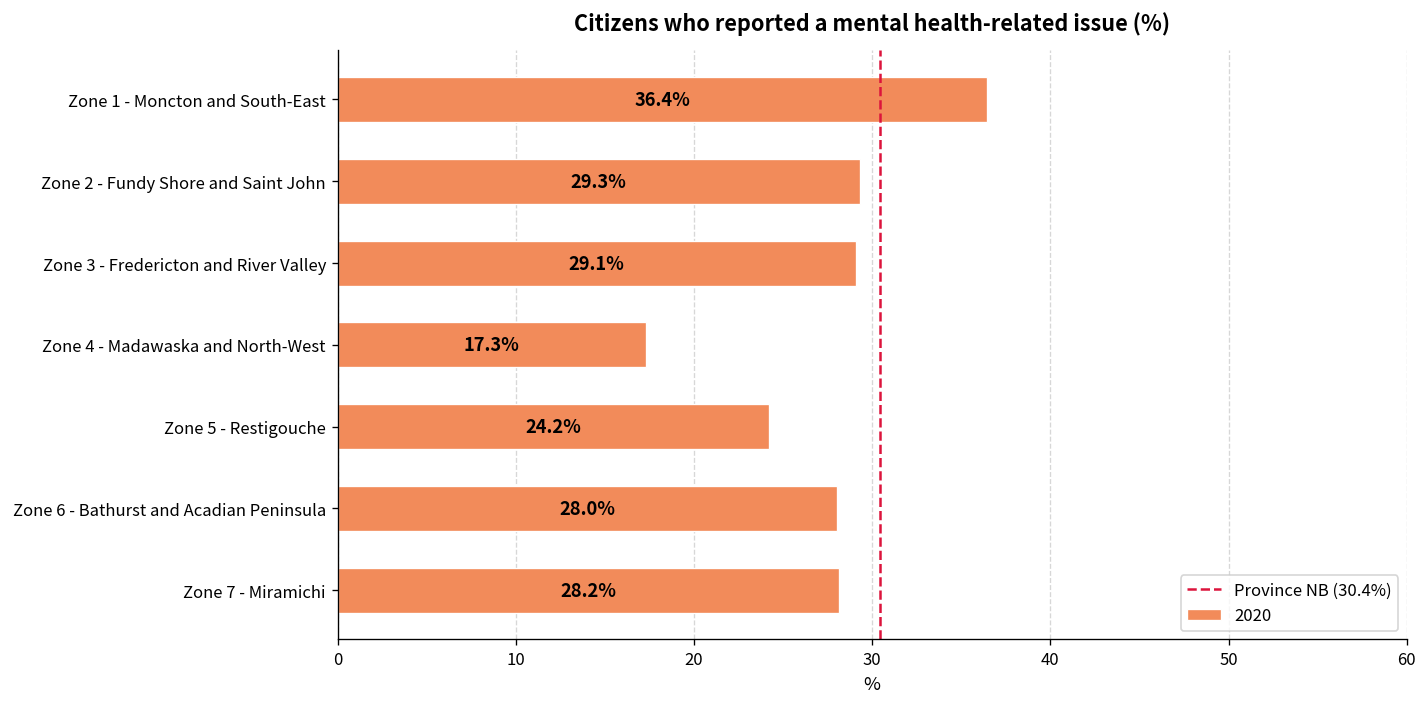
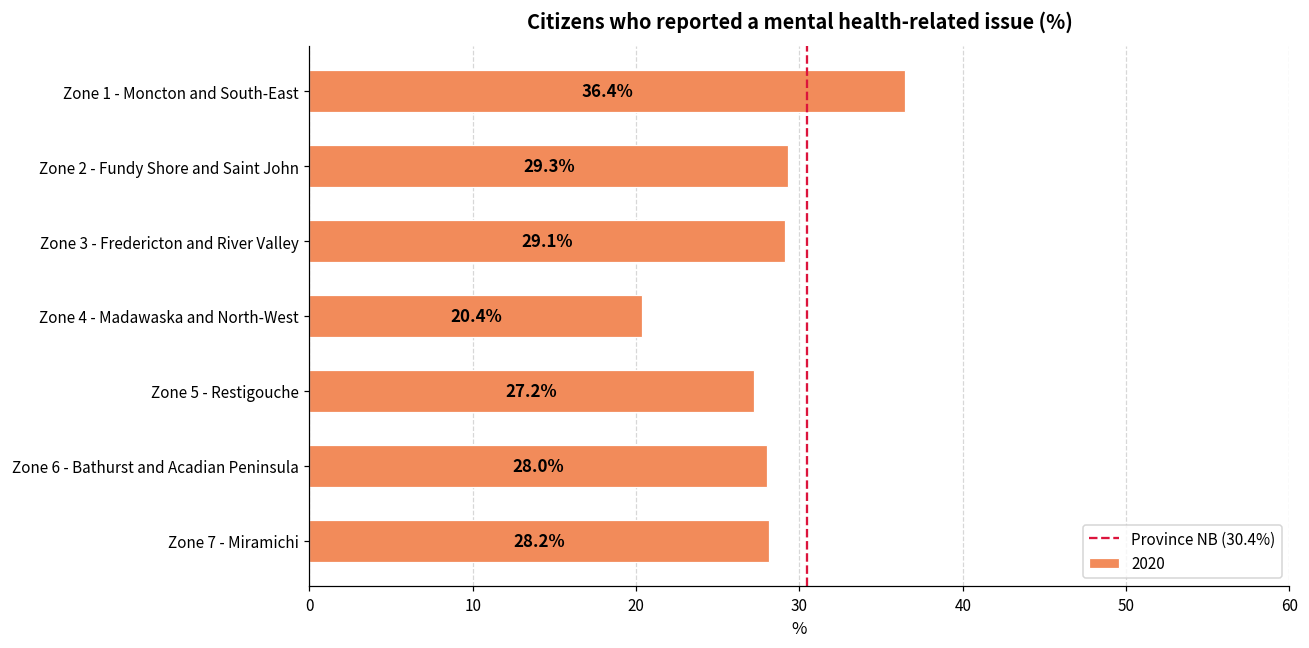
Zone 4 - Madawaska and North-West: 17.3% -> 20.4%
Zone 5 - Restigouche: 24.2% -> 27.2%
